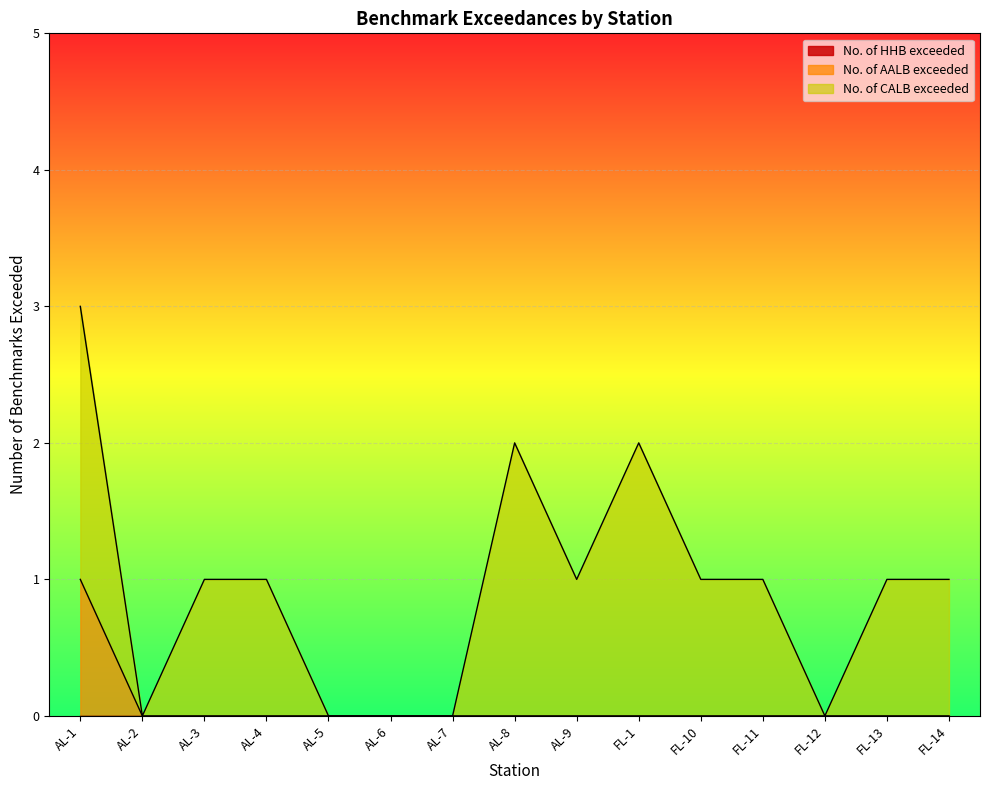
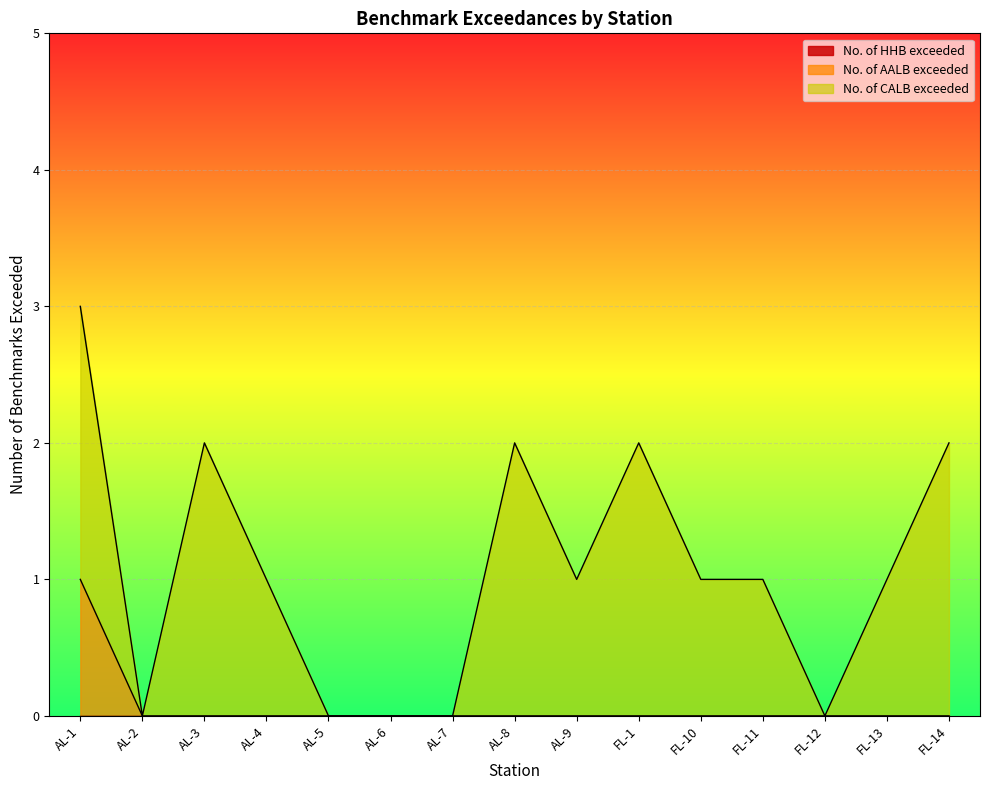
No. of CALB exceeded, AL-3: 1 -> 2
No. of CALB exceeded, FL-14: 1 -> 2
